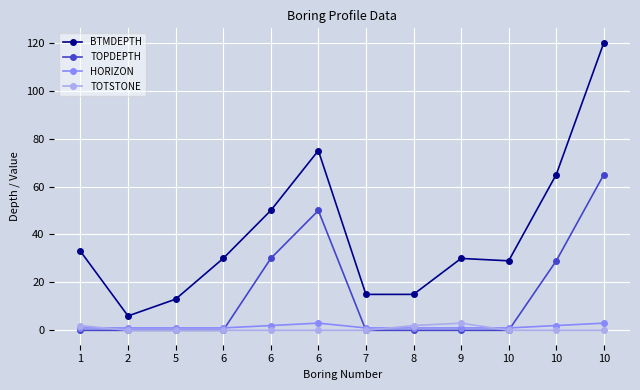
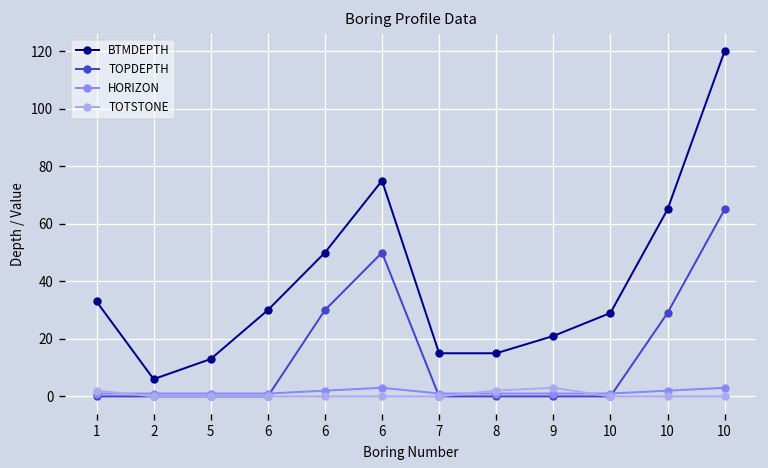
BTMDEPTH, 9: 30 -> 21
